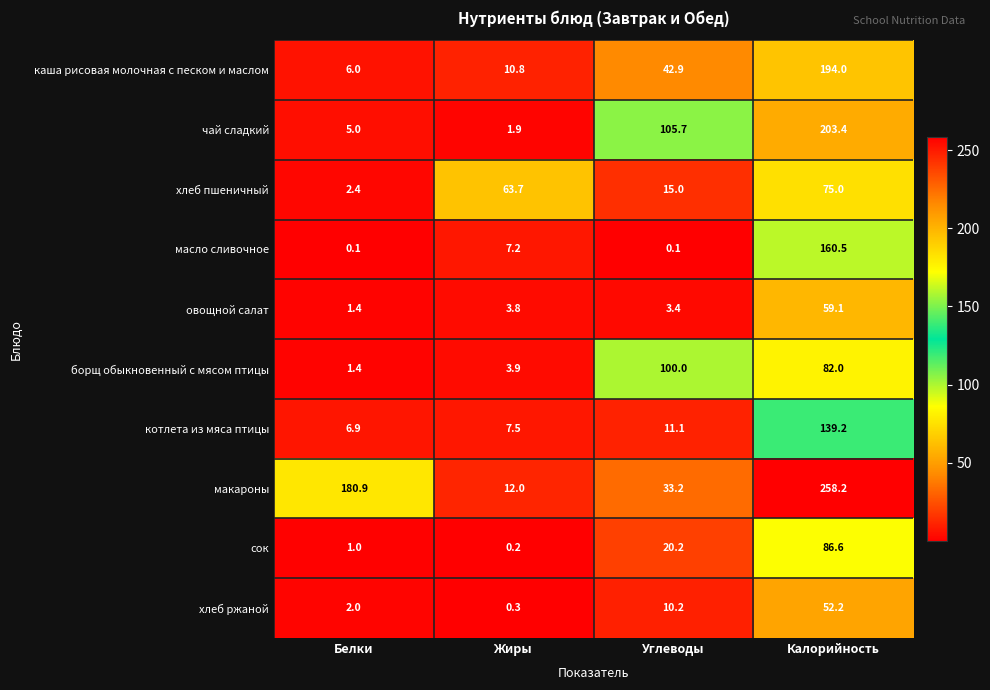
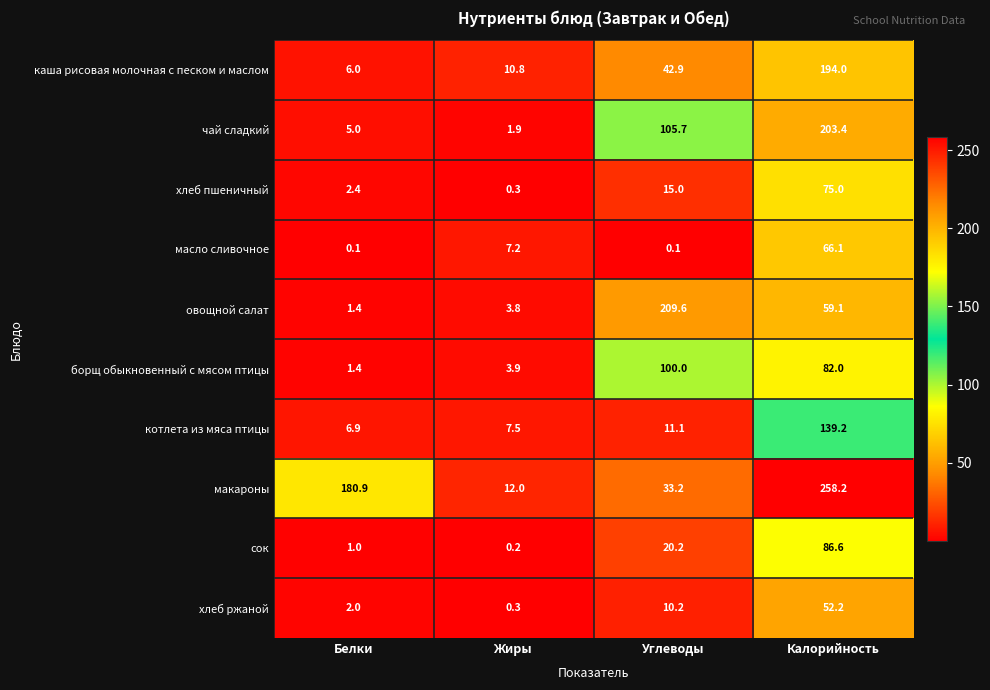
хлеб пшеничный, Жиры: 63.7 -> 0.3
масло сливочное, Калорийность: 160.5 -> 66.1
овощной салат, Углеводы: 3.4 -> 209.6
